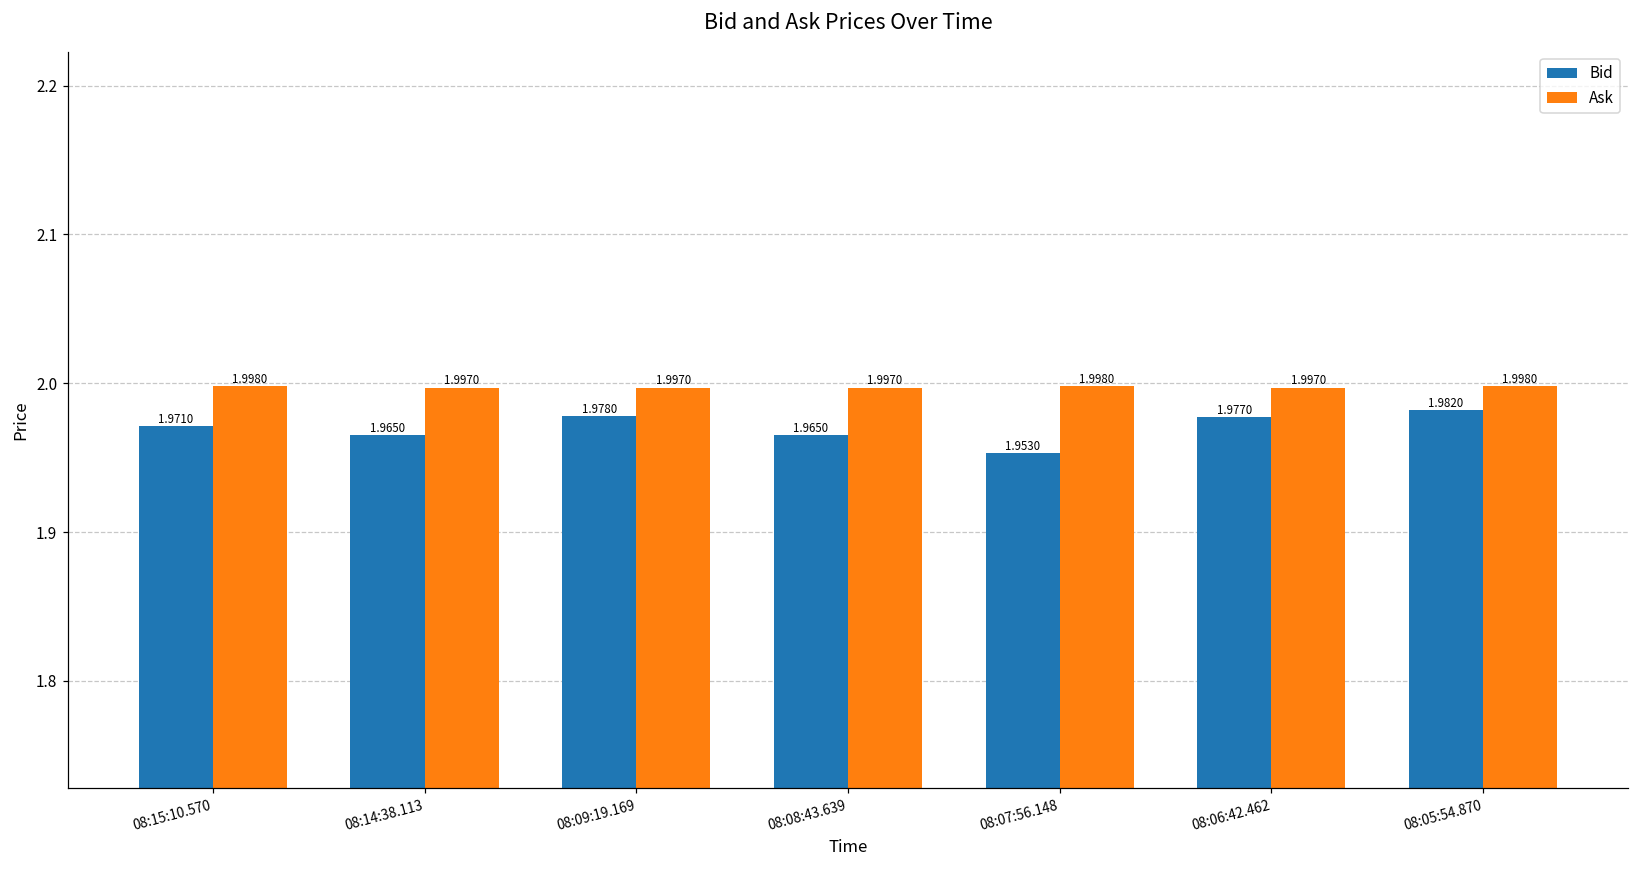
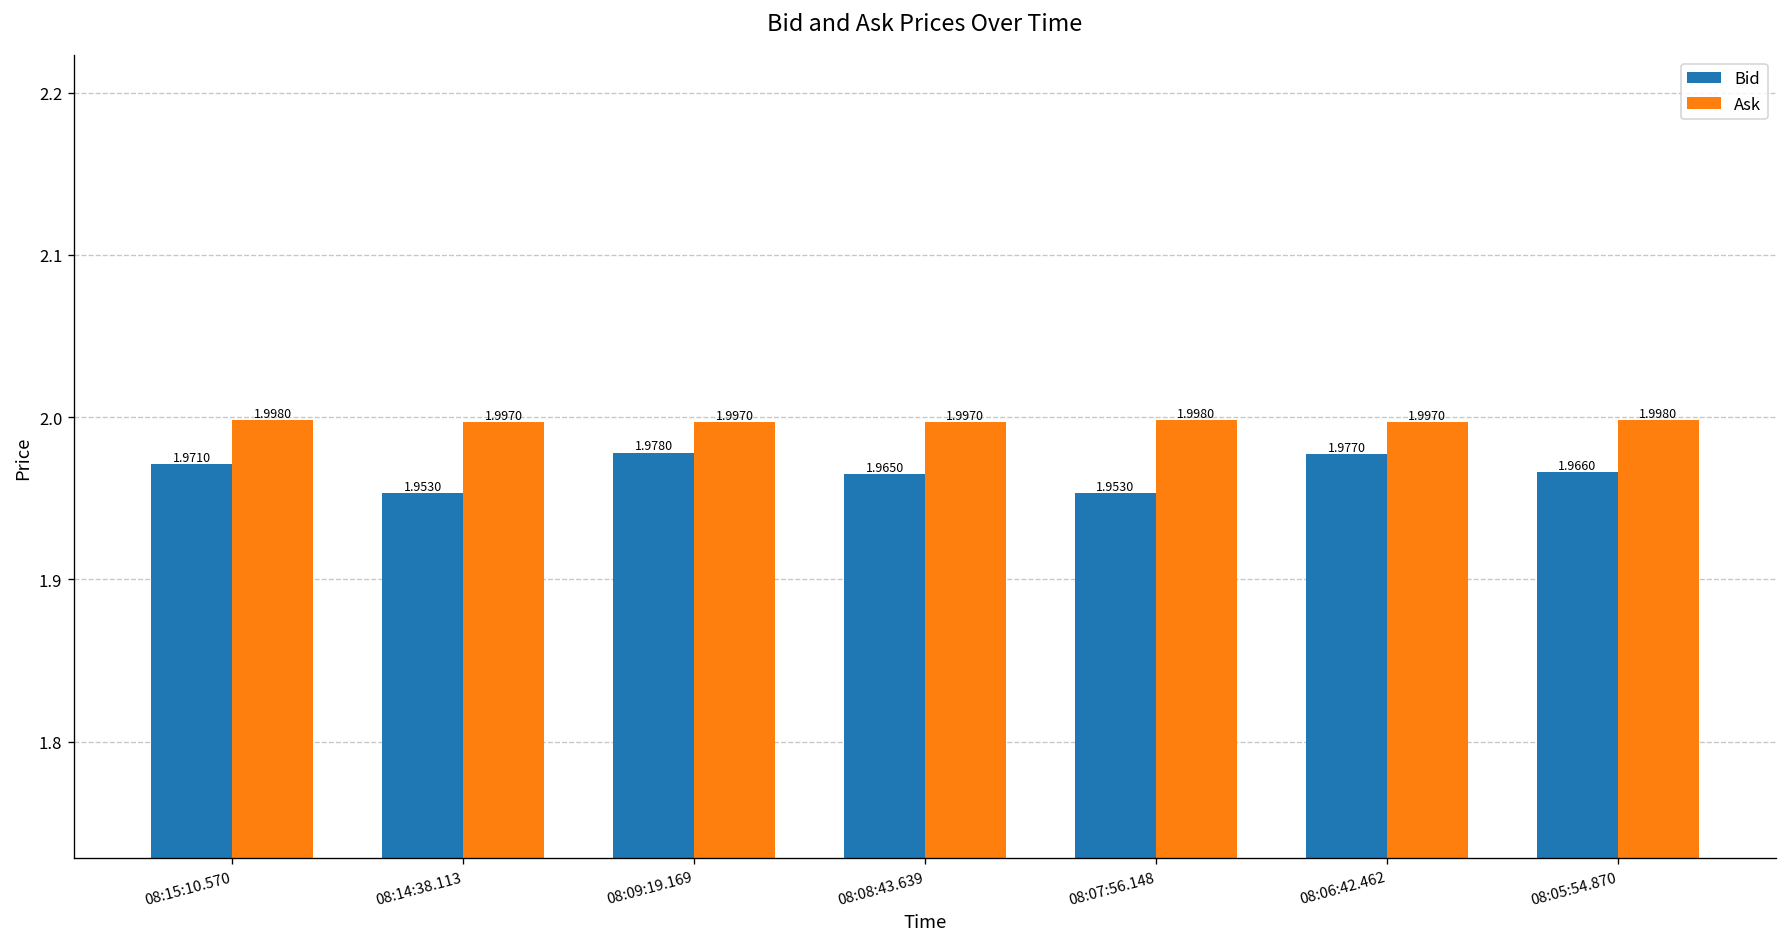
Bid, 08:14:38.113: 1.9650 -> 1.9530
Bid, 08:05:54.870: 1.9820 -> 1.9660
